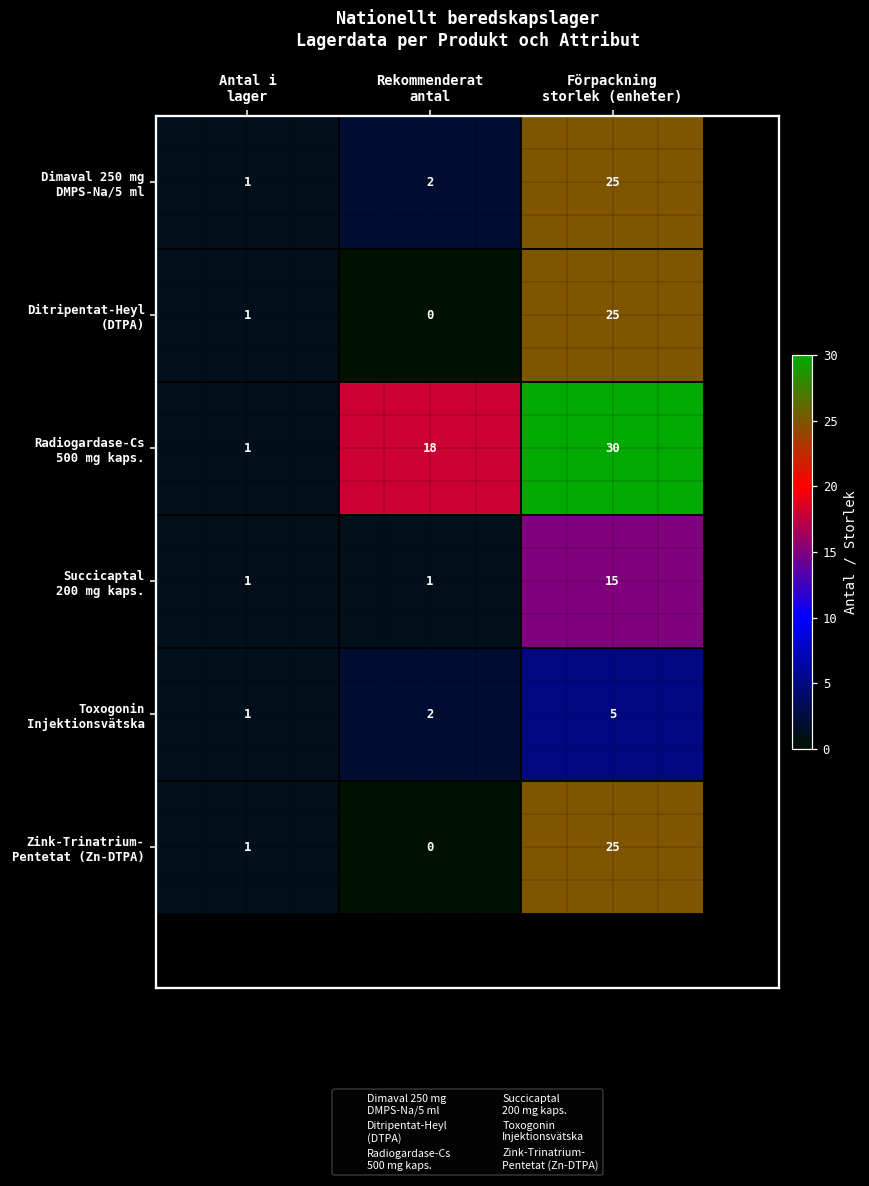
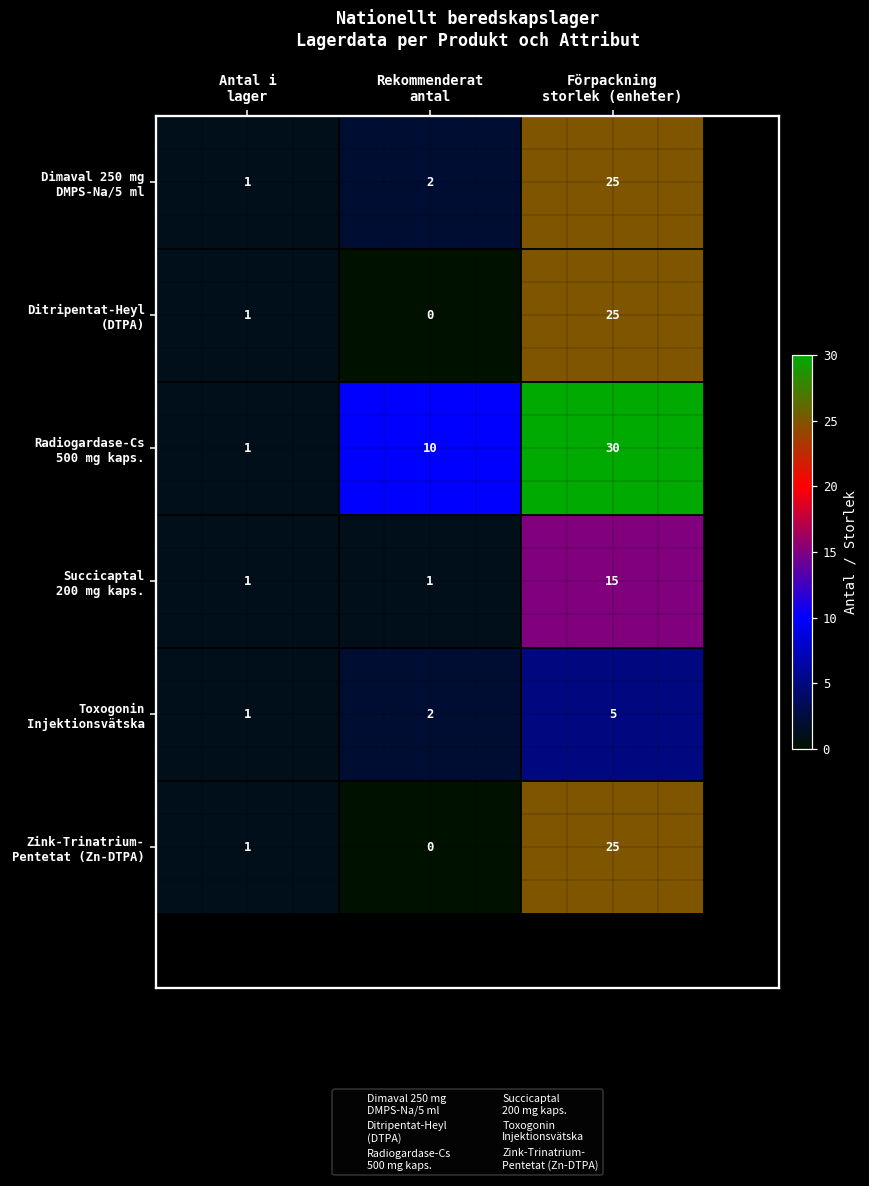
Radiogardase-Cs 500 mg kaps., Rekommenderat antal: 18 -> 10
